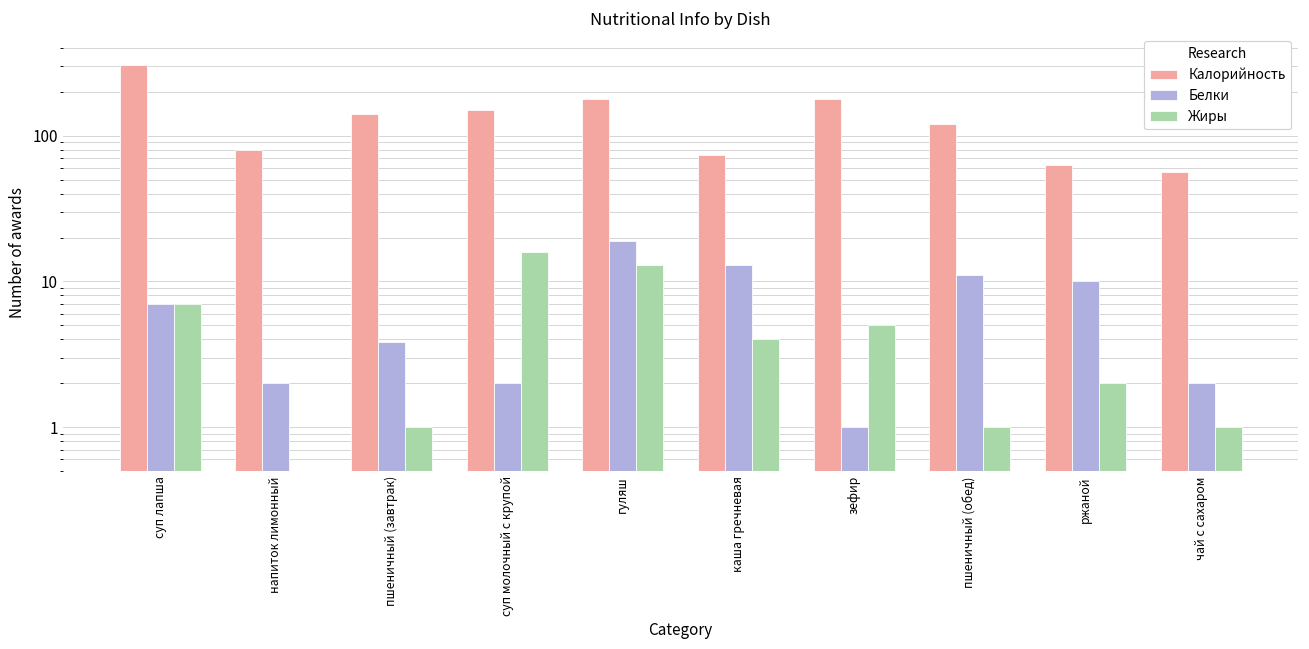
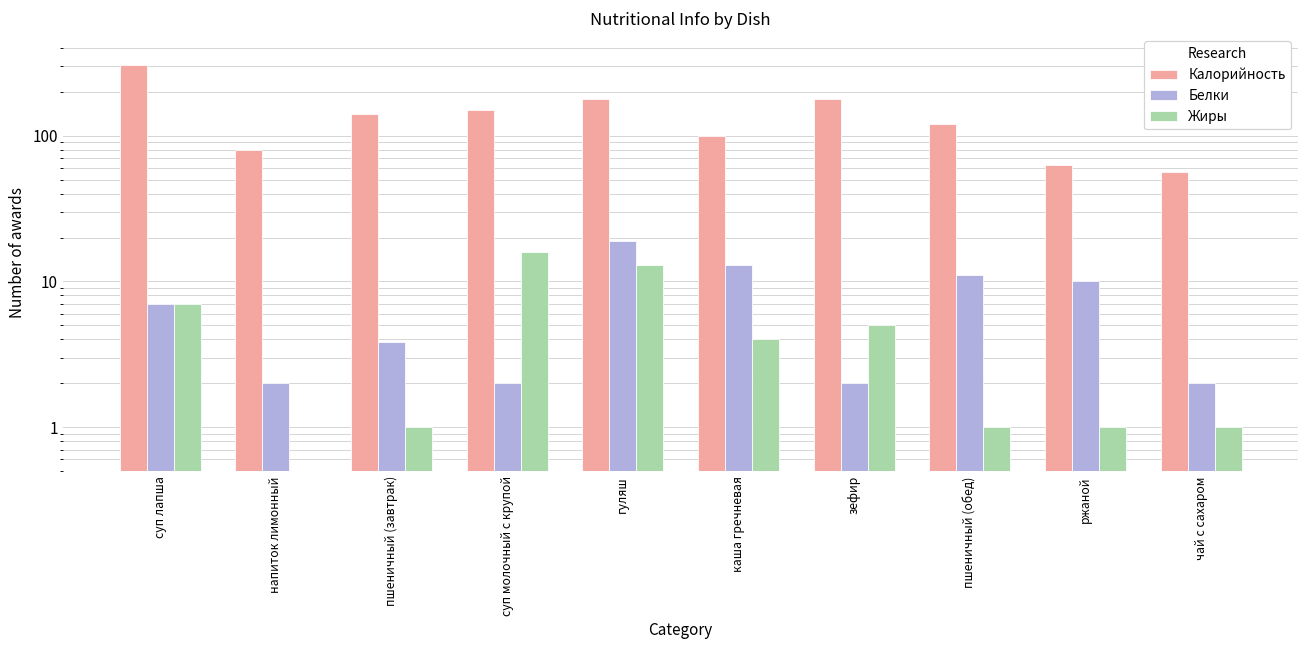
Калорийность, каша гречневая: 70 -> 100
Белки, зефир: 1 -> 2
Жиры, ржаной: 2 -> 1
